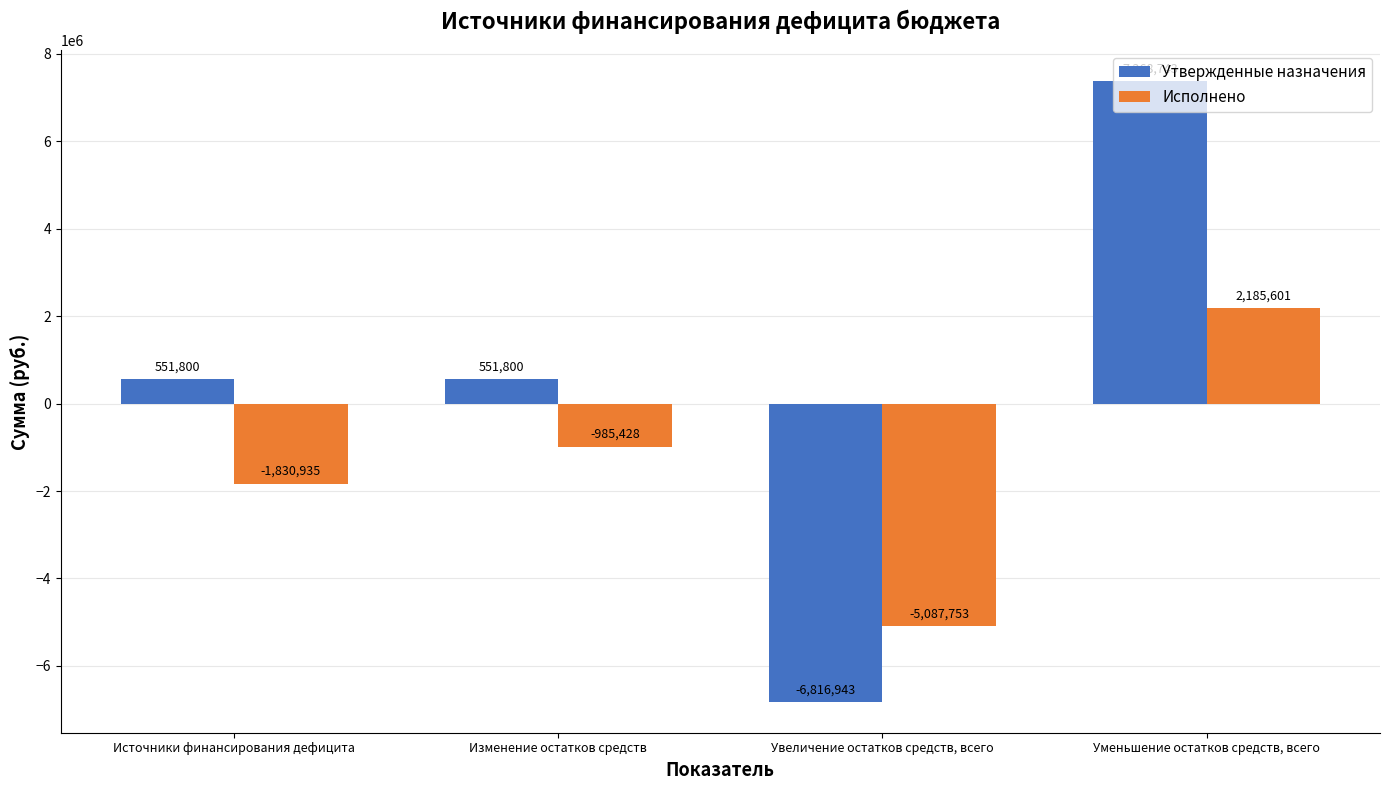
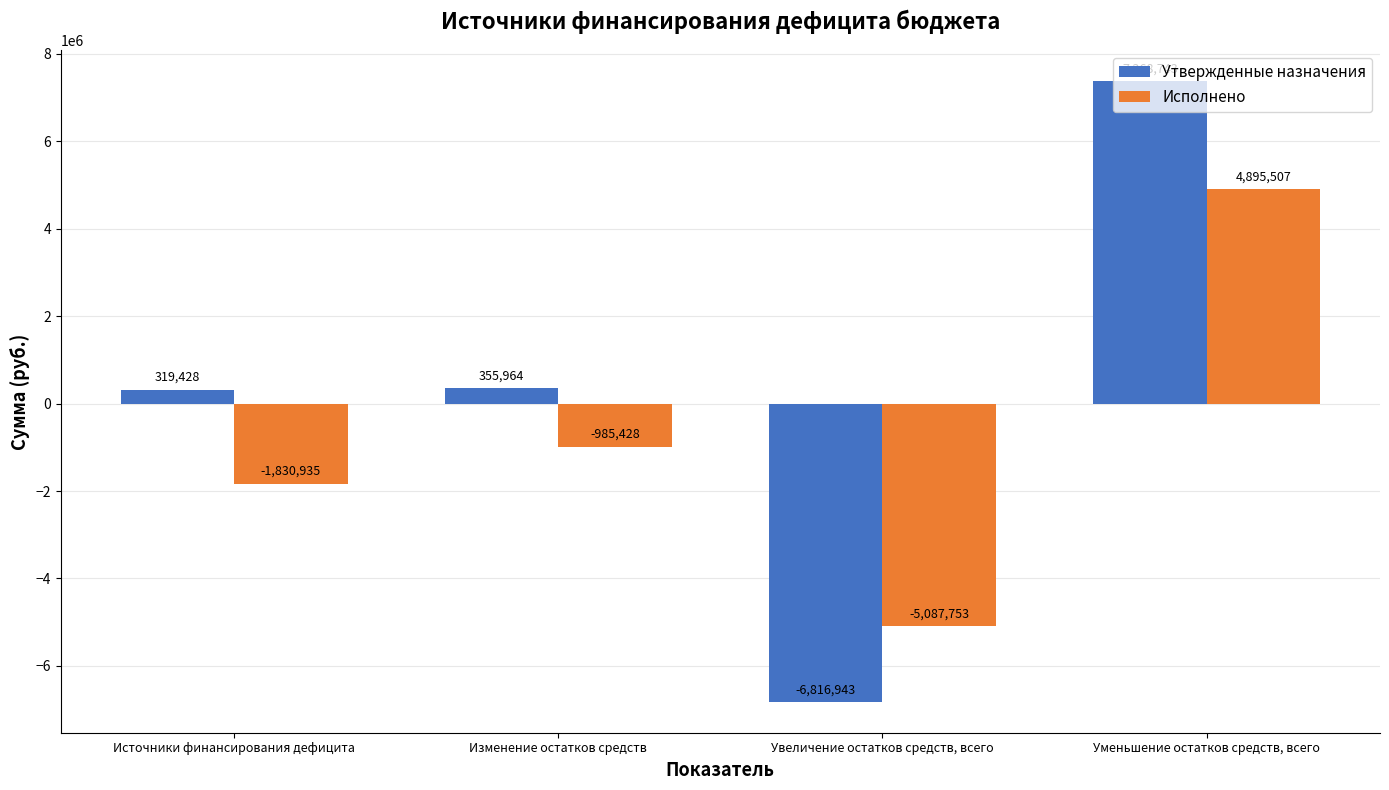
Утвержденные назначения, Источники финансирования дефицита: 551,800 -> 319,428
Утвержденные назначения, Изменение остатков средств: 551,800 -> 355,964
Исполнено, Уменьшение остатков средств, всего: 2,185,601 -> 4,895,507
